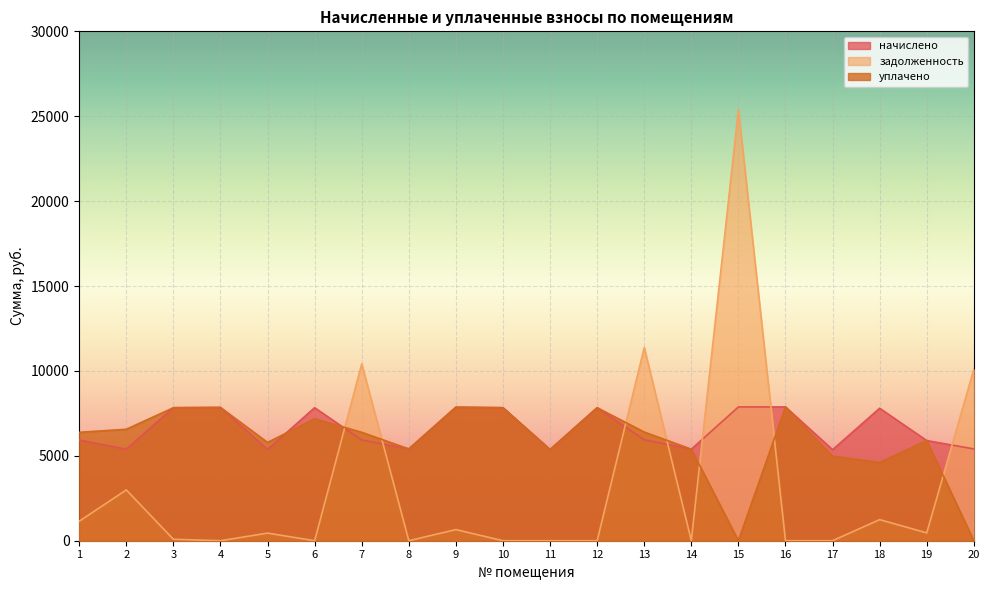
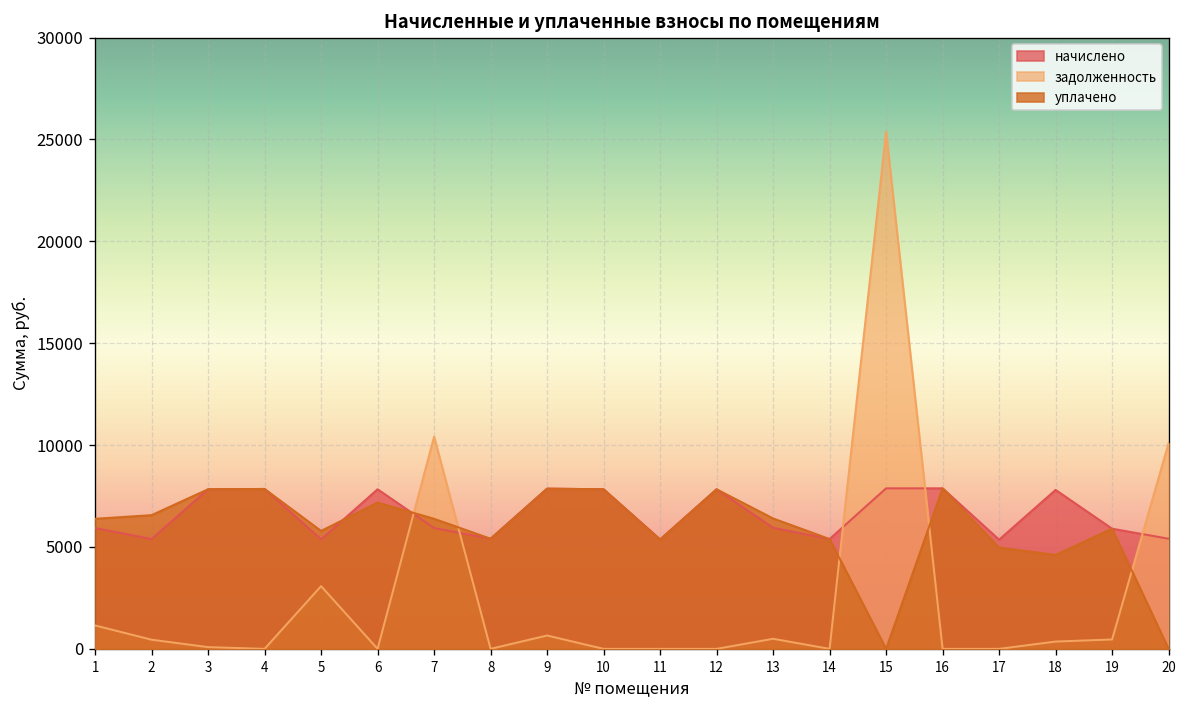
задолженность, 2: 3000 -> 400
задолженность, 5: 400 -> 3100
задолженность, 13: 11400 -> 500
задолженность, 18: 1200 -> 400
